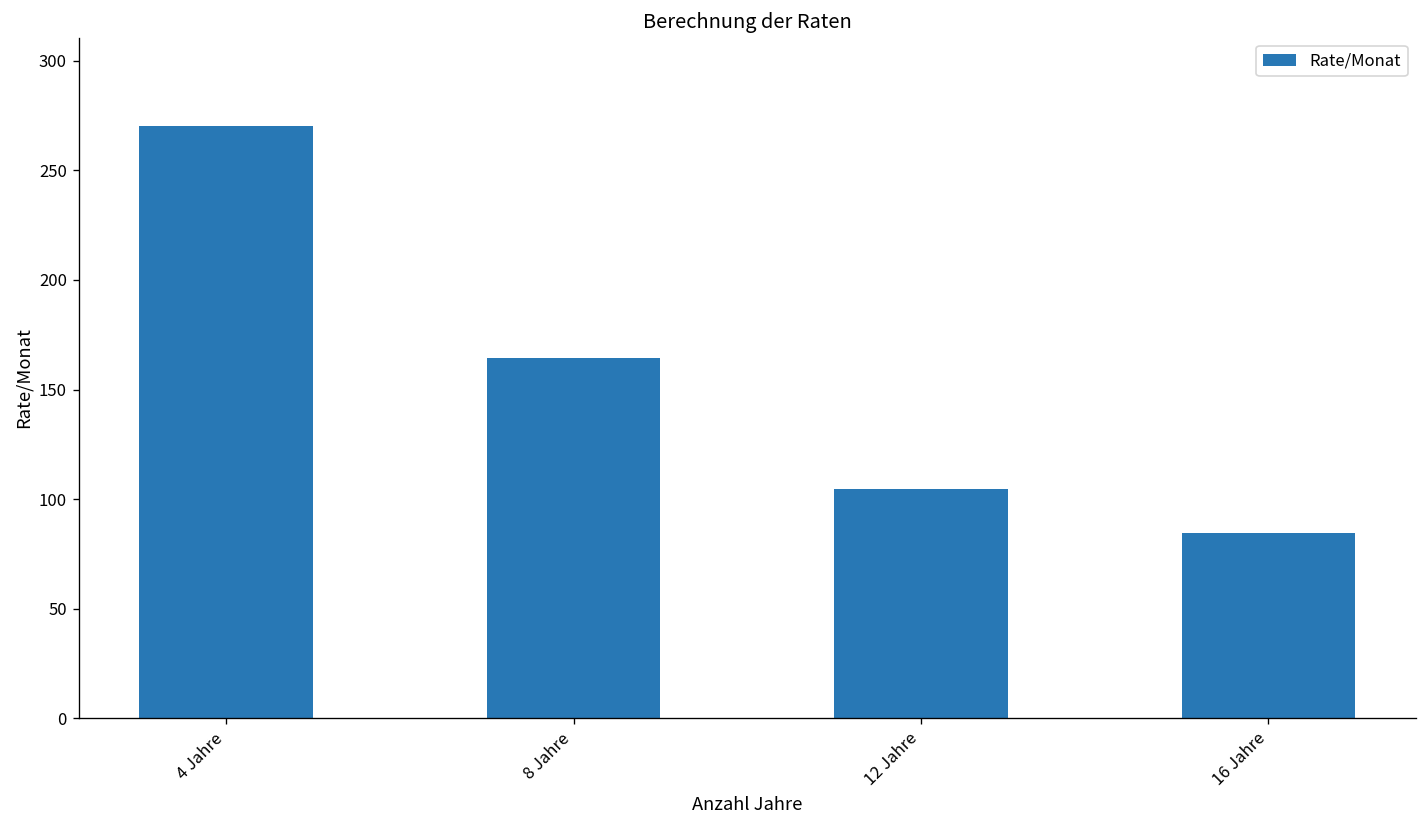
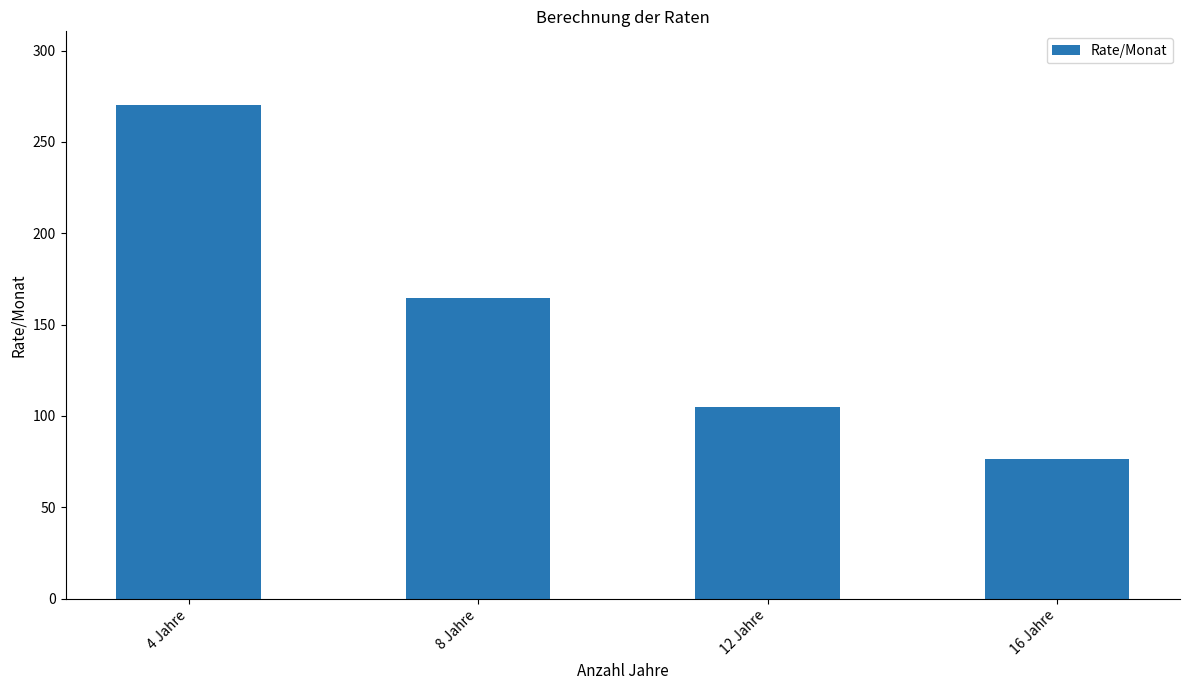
16 Jahre: 84 -> 77
